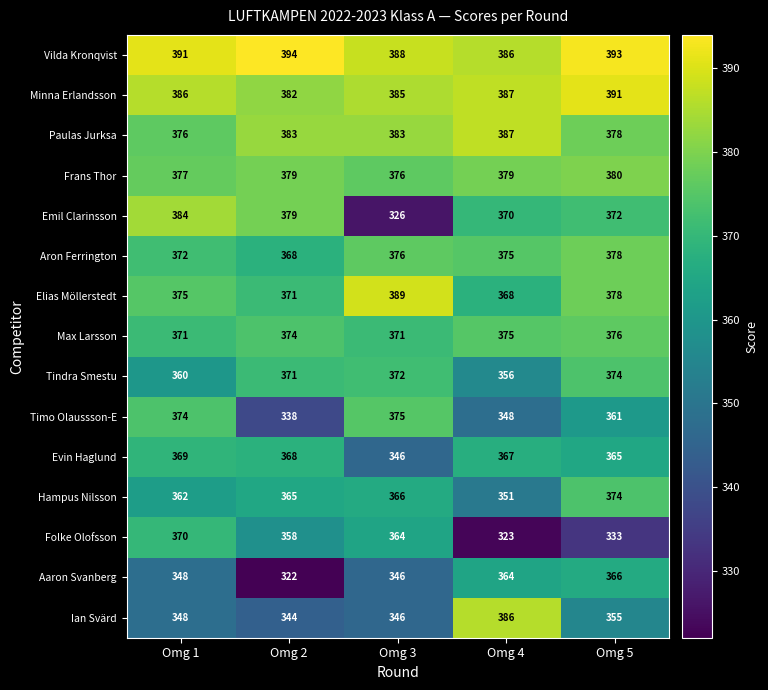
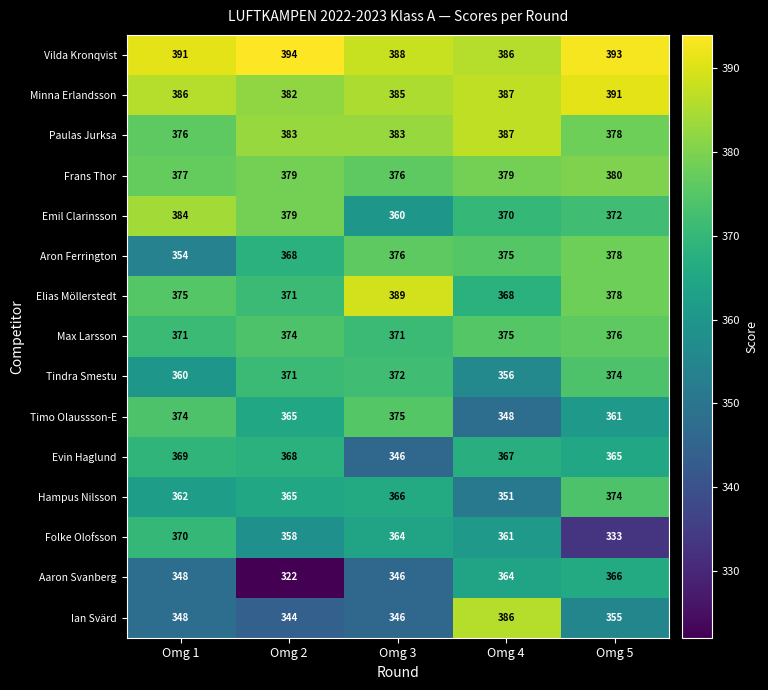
Emil Clarinsson, Omg 3: 326 -> 360
Aron Ferrington, Omg 1: 372 -> 354
Timo Olaussson-E, Omg 2: 338 -> 365
Folke Olofsson, Omg 4: 323 -> 361
